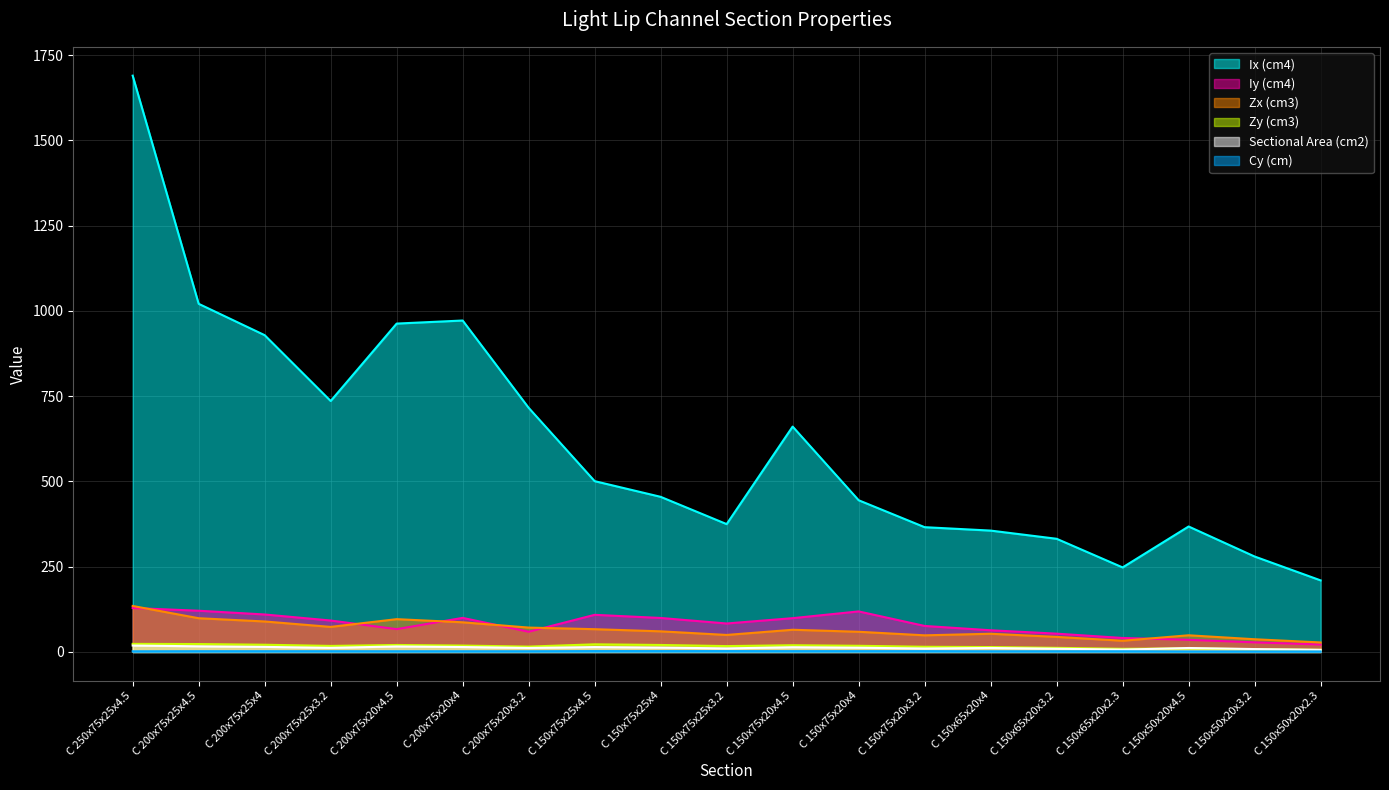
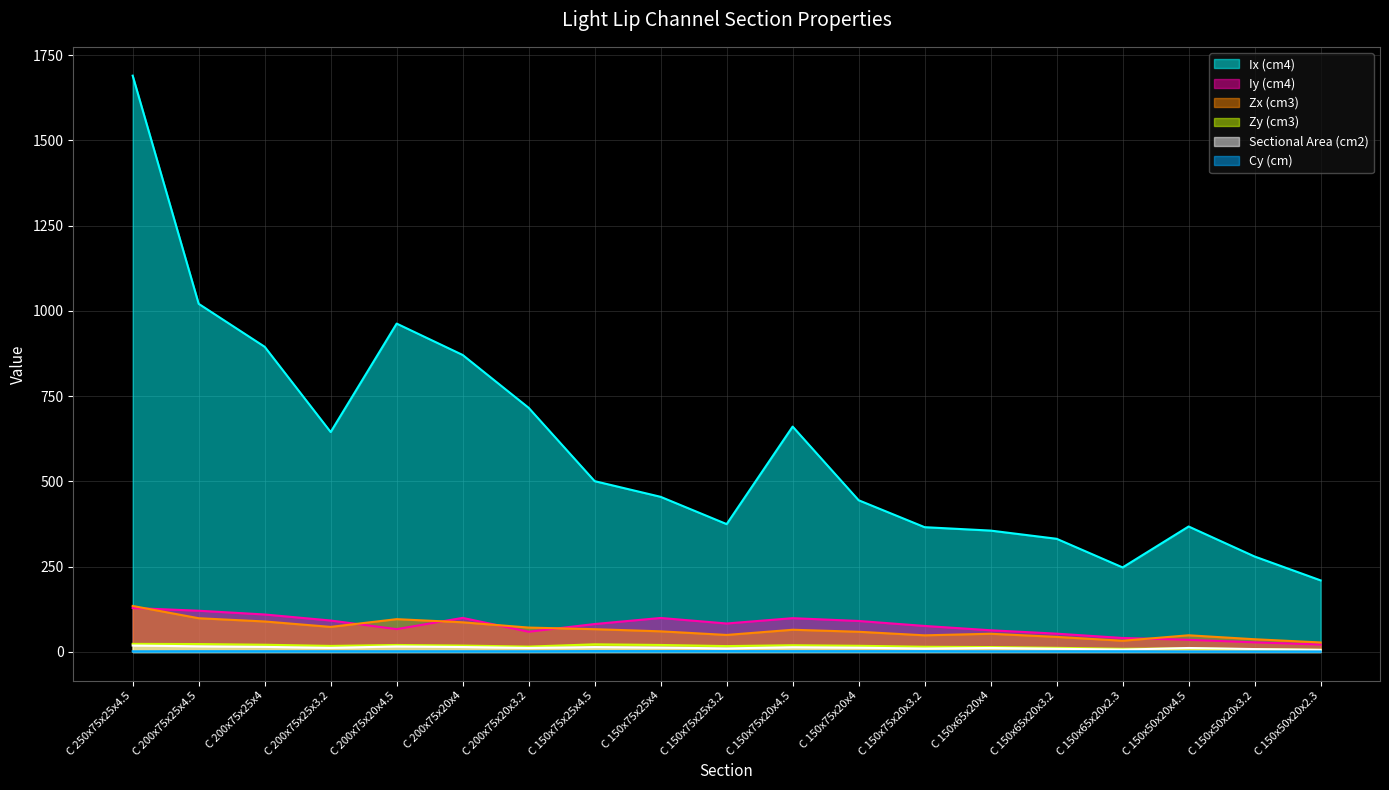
Ix (cm4), C 200x75x25x4: 930 -> 900
Ix (cm4), C 200x75x25x3.2: 740 -> 650
Ix (cm4), C 200x75x20x4: 970 -> 870
Iy (cm4), C 150x75x25x4.5: 110 -> 80
Iy (cm4), C 150x75x20x4: 120 -> 90
